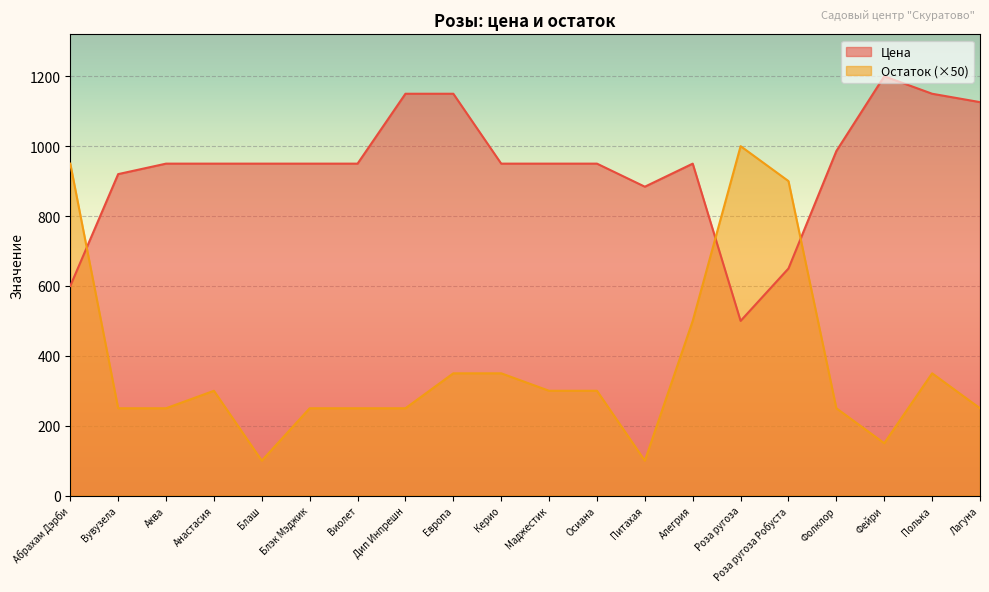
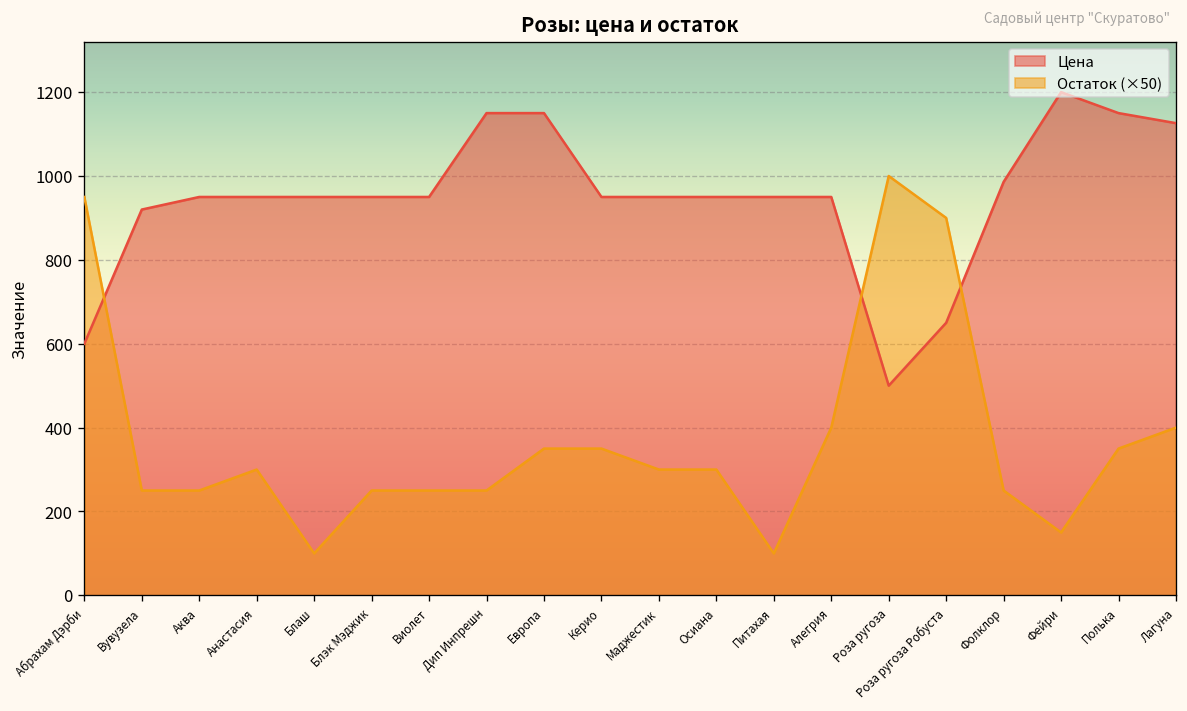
Цена, Питахая: 880 -> 950
Остаток (×50), Алегрия: 500 -> 400
Остаток (×50), Лагуна: 250 -> 400
